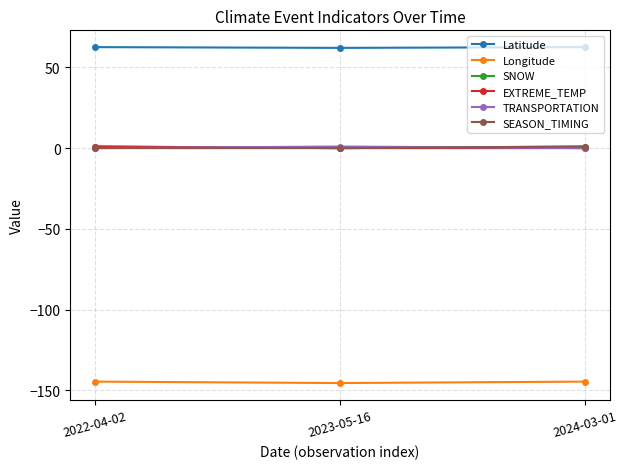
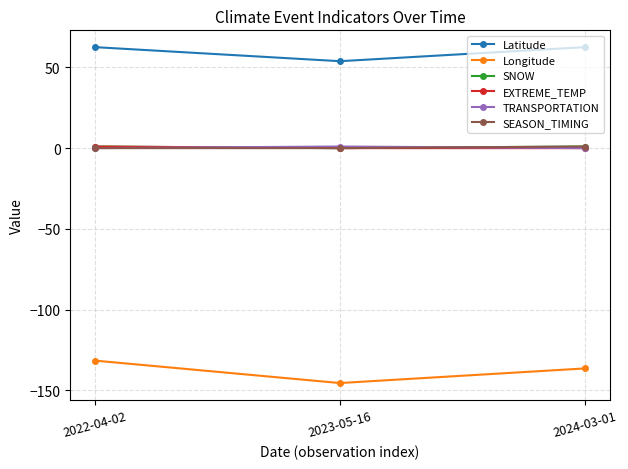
Longitude, 2022-04-02: -145 -> -132
Latitude, 2023-05-16: 62 -> 54
Longitude, 2024-03-01: -145 -> -136
